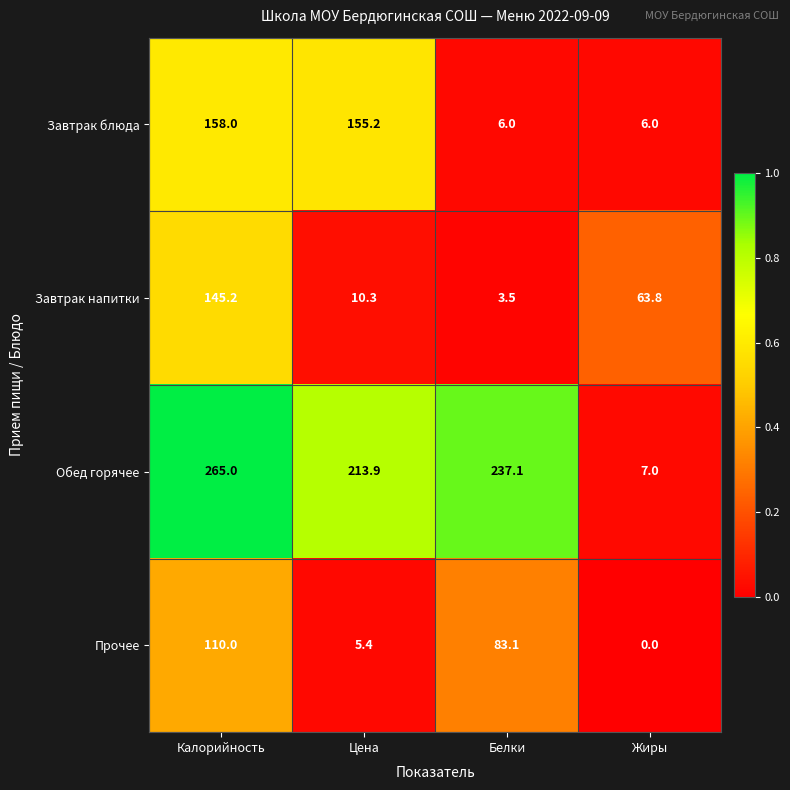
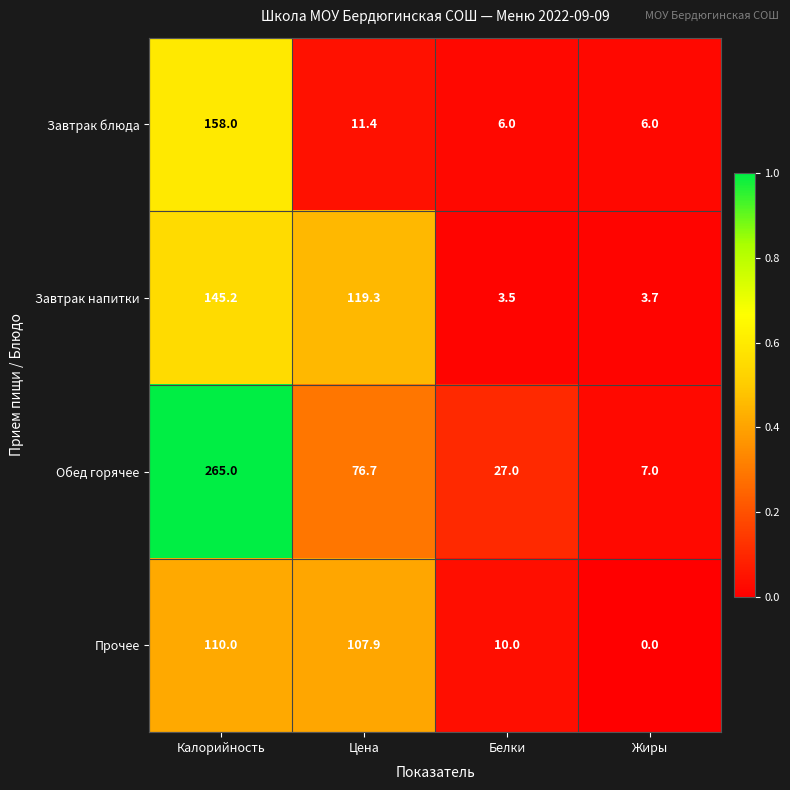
Завтрак блюда, Цена: 155.2 -> 11.4
Завтрак напитки, Цена: 10.3 -> 119.3
Завтрак напитки, Жиры: 63.8 -> 3.7
Обед горячее, Цена: 213.9 -> 76.7
Обед горячее, Белки: 237.1 -> 27.0
Прочее, Цена: 5.4 -> 107.9
Прочее, Белки: 83.1 -> 10.0
